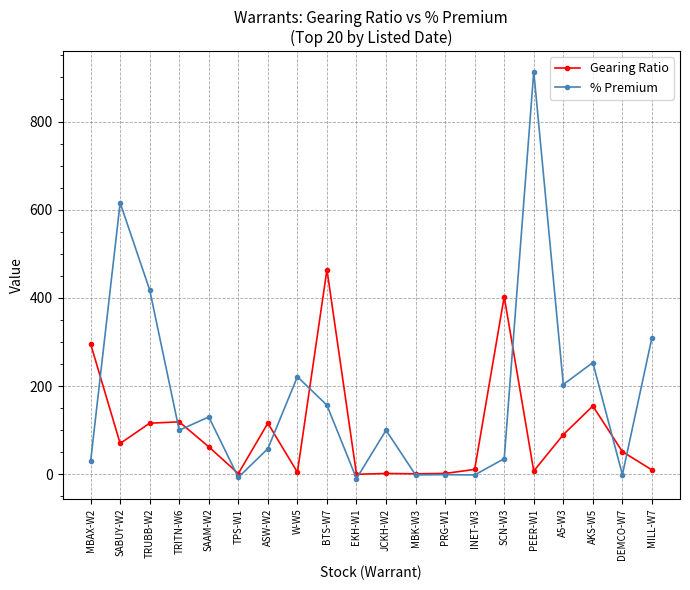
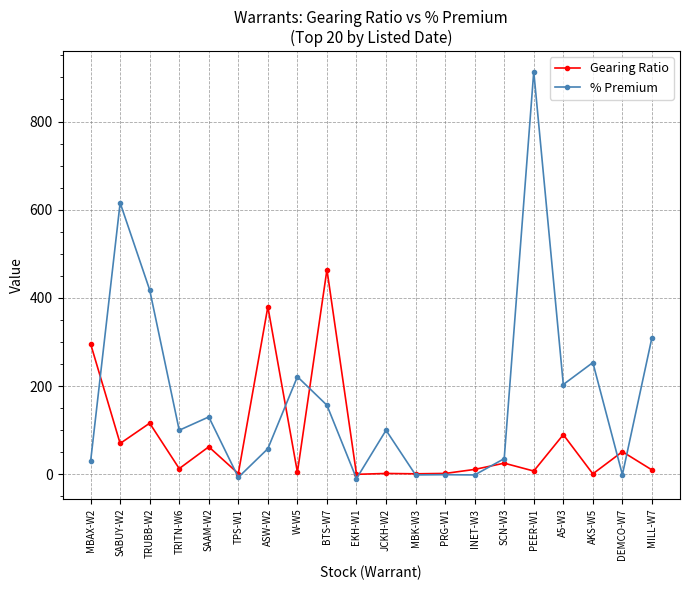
Gearing Ratio, TRITN-W6: 120 -> 10
Gearing Ratio, ASW-W2: 120 -> 380
Gearing Ratio, SCN-W3: 400 -> 30
Gearing Ratio, AKS-W5: 150 -> 0
